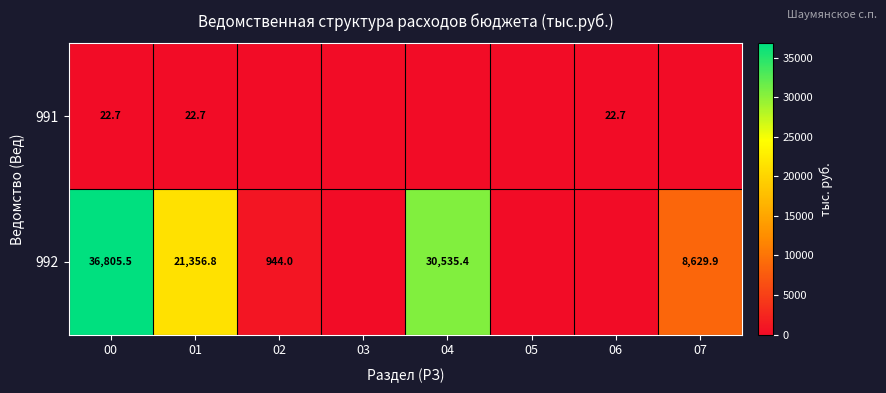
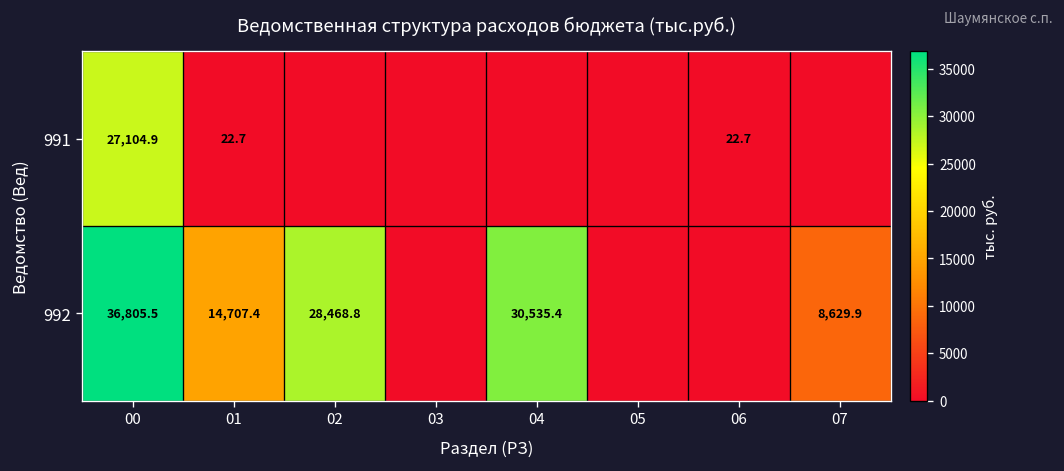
991, 00: 22.7 -> 27,104.9
992, 01: 21,356.8 -> 14,707.4
992, 02: 944.0 -> 28,468.8
